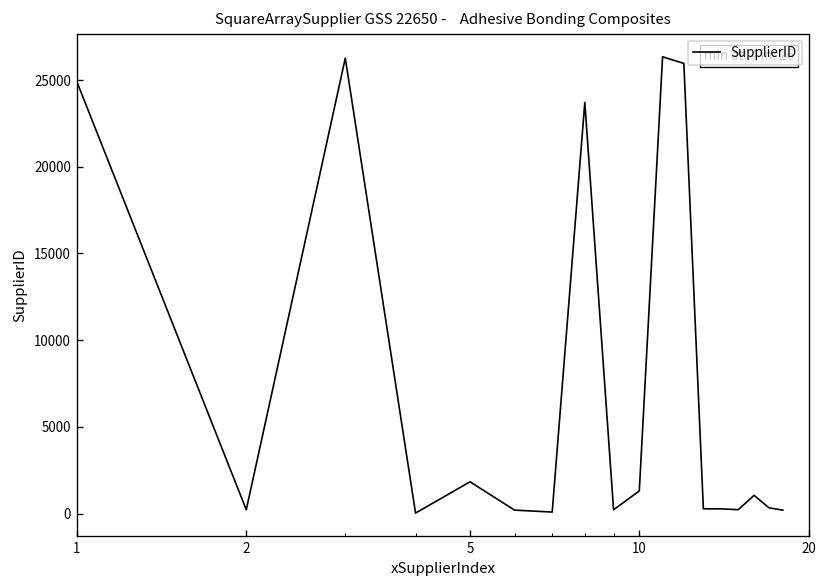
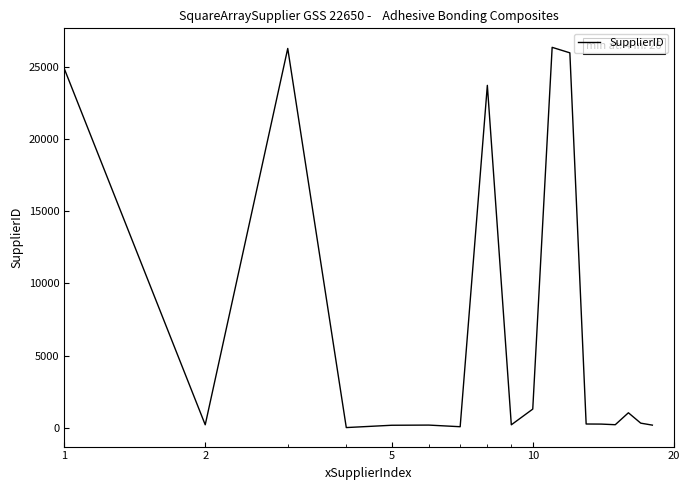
5: 1800 -> 200
